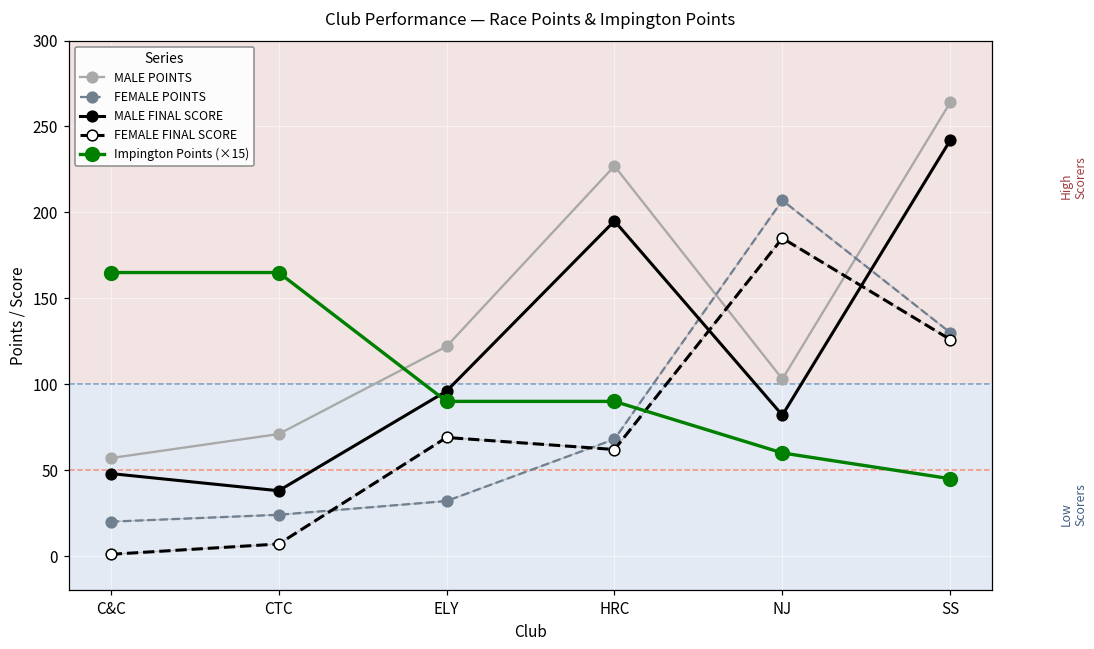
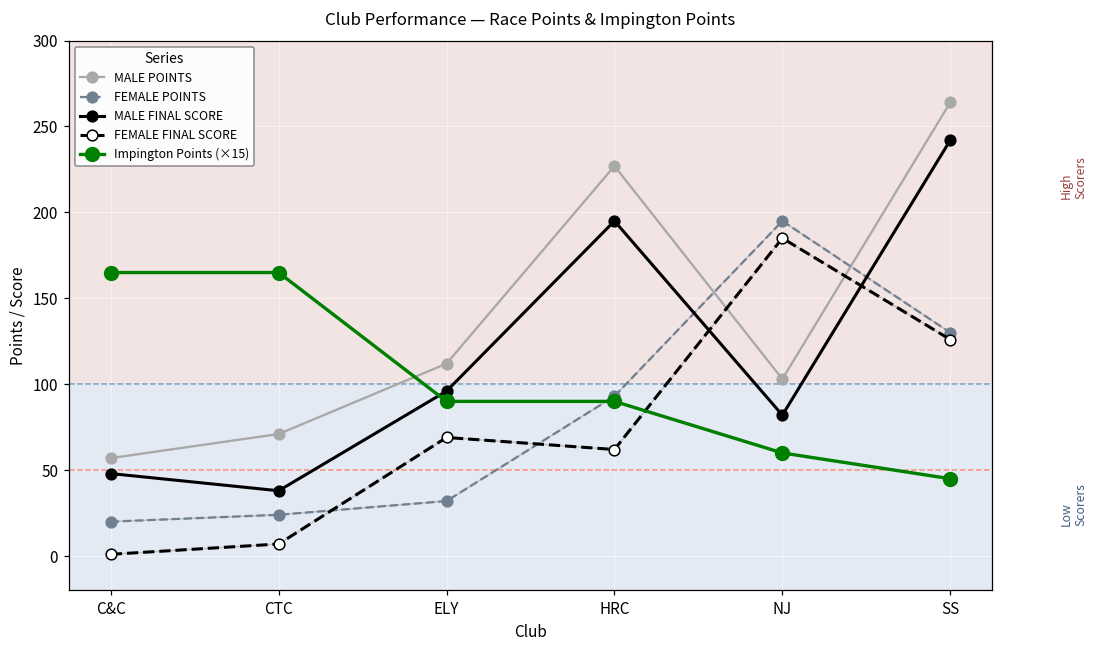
MALE POINTS, ELY: 122 -> 112
FEMALE POINTS, HRC: 68 -> 93
FEMALE POINTS, NJ: 207 -> 195
